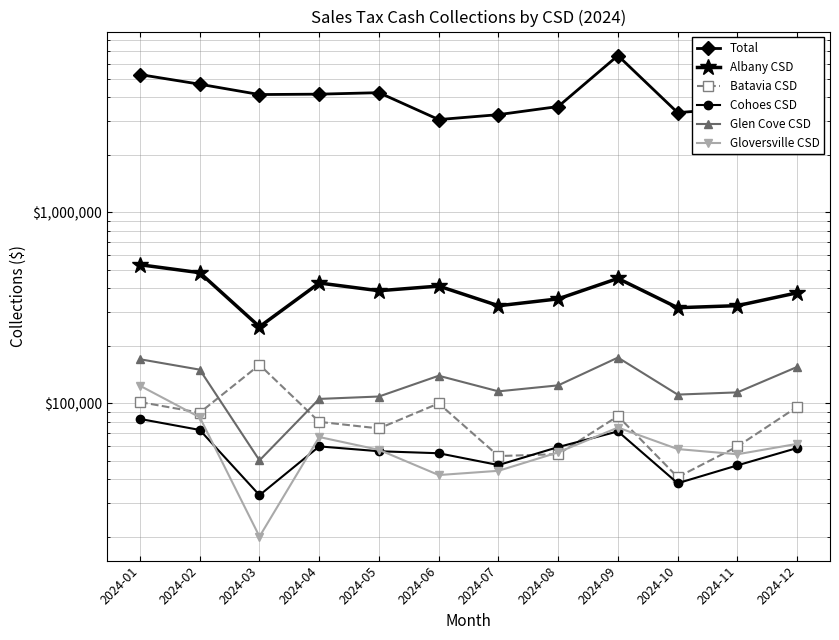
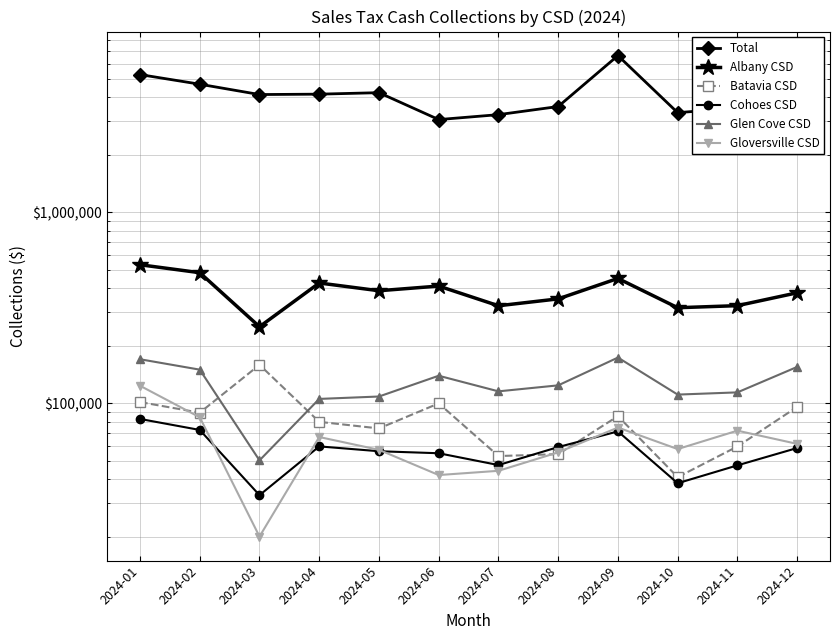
Gloversville CSD, 2024-11: $54,000 -> $72,000
